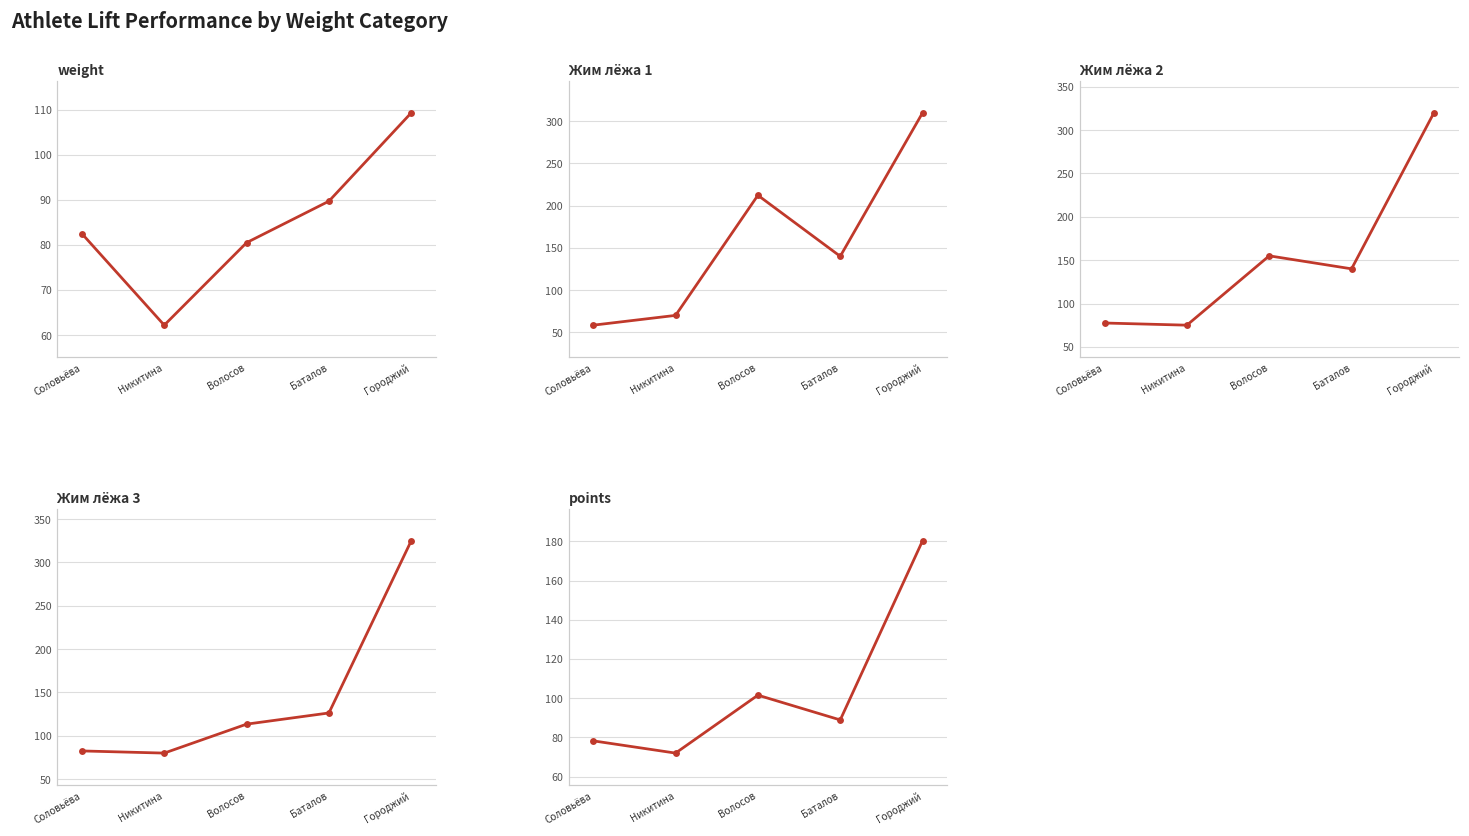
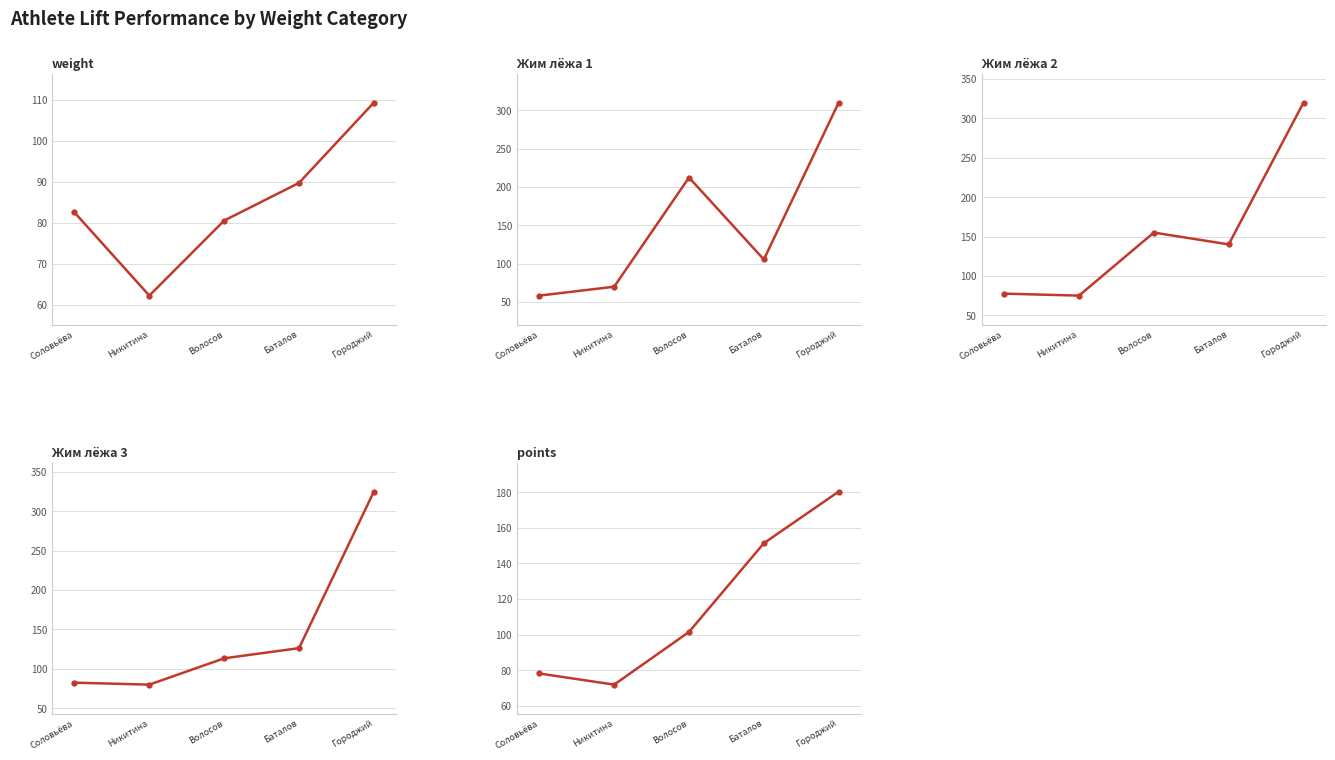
Жим лёжа 1, Баталов: 140 -> 110
points, Баталов: 89 -> 151
